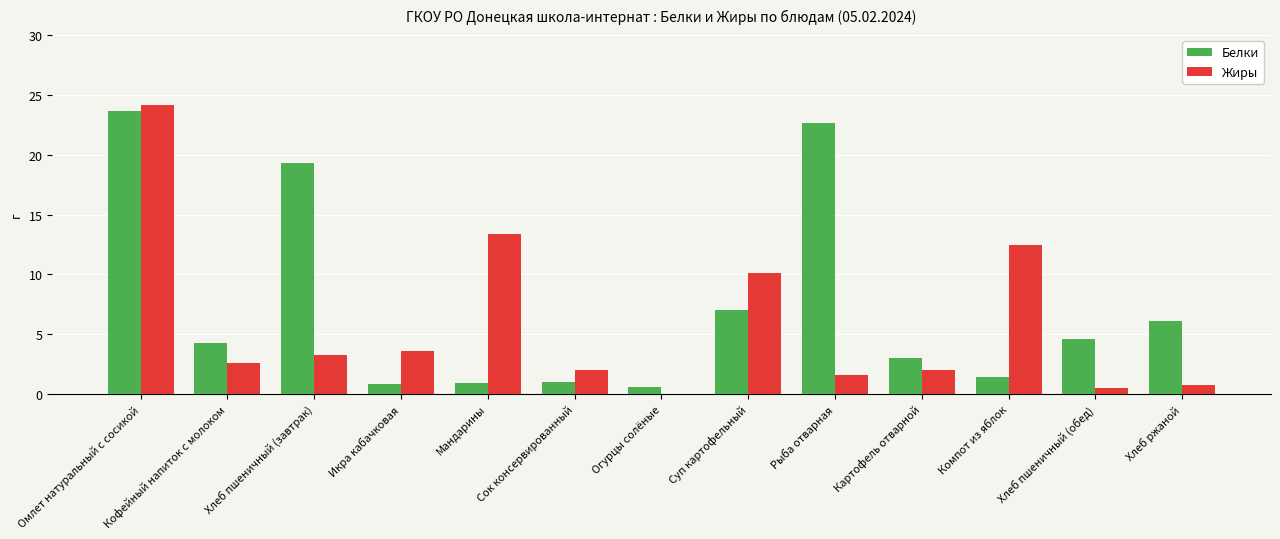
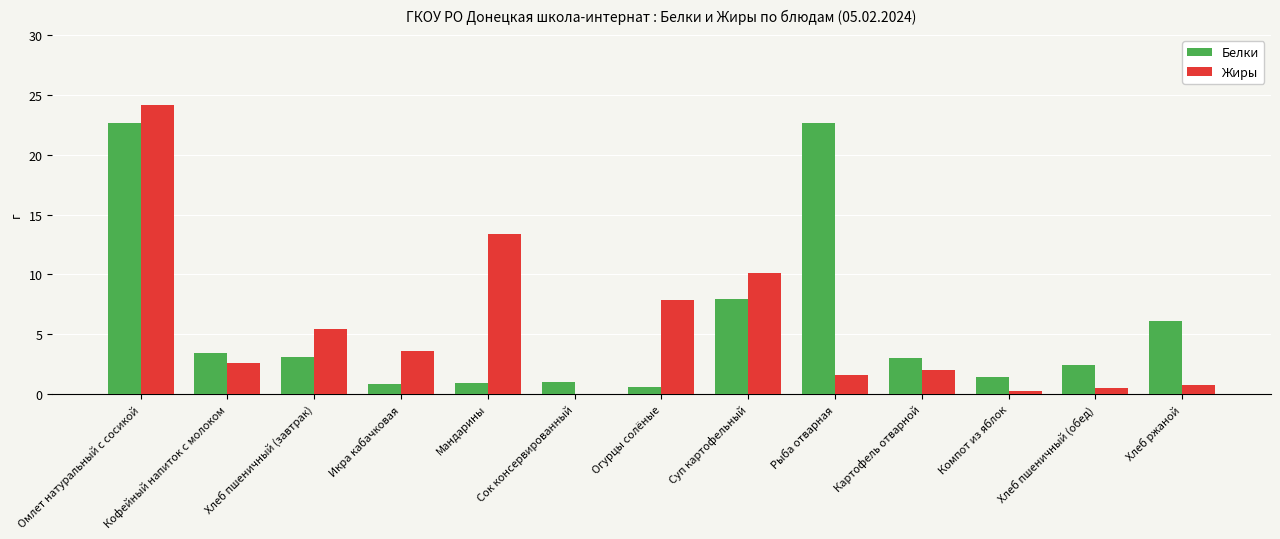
Белки, Омлет натуральный с сосикой: 23.6 -> 22.7
Белки, Кофейный напиток с молоком: 4.3 -> 3.4
Белки, Хлеб пшеничный (завтрак): 19.3 -> 3.1
Жиры, Хлеб пшеничный (завтрак): 3.3 -> 5.4
Жиры, Сок консервированный: 2 -> 0
Жиры, Огурцы солёные: 0.0 -> 7.9
Белки, Суп картофельный: 7.1 -> 8.0
Жиры, Компот из яблок: 12.5 -> 0.2
Белки, Хлеб пшеничный (обед): 4.6 -> 2.4
